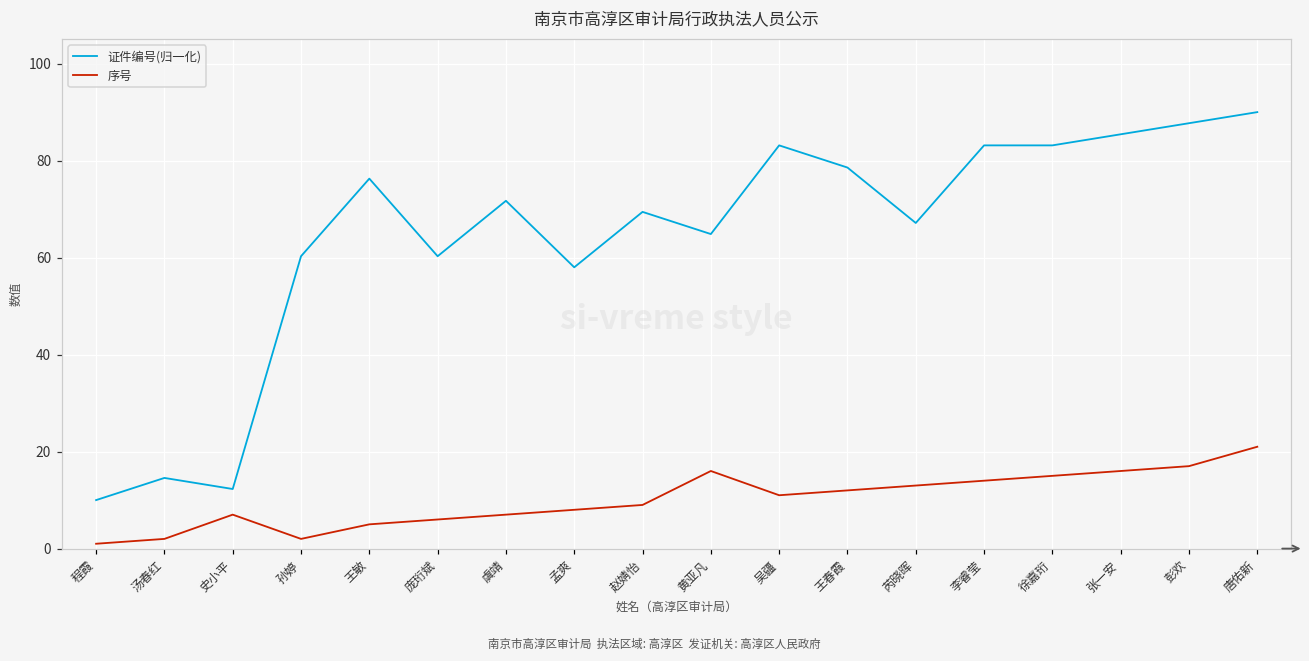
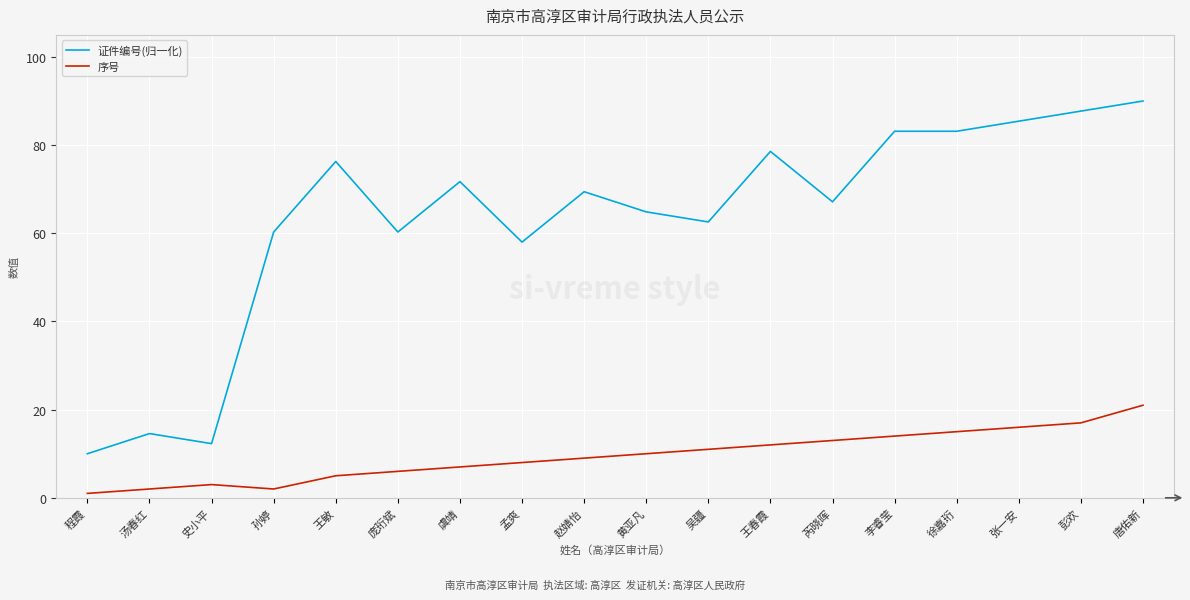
序号, 史小平: 7 -> 3
序号, 黄亚凡: 16 -> 10
证件编号(归一化), 吴疆: 83 -> 63
